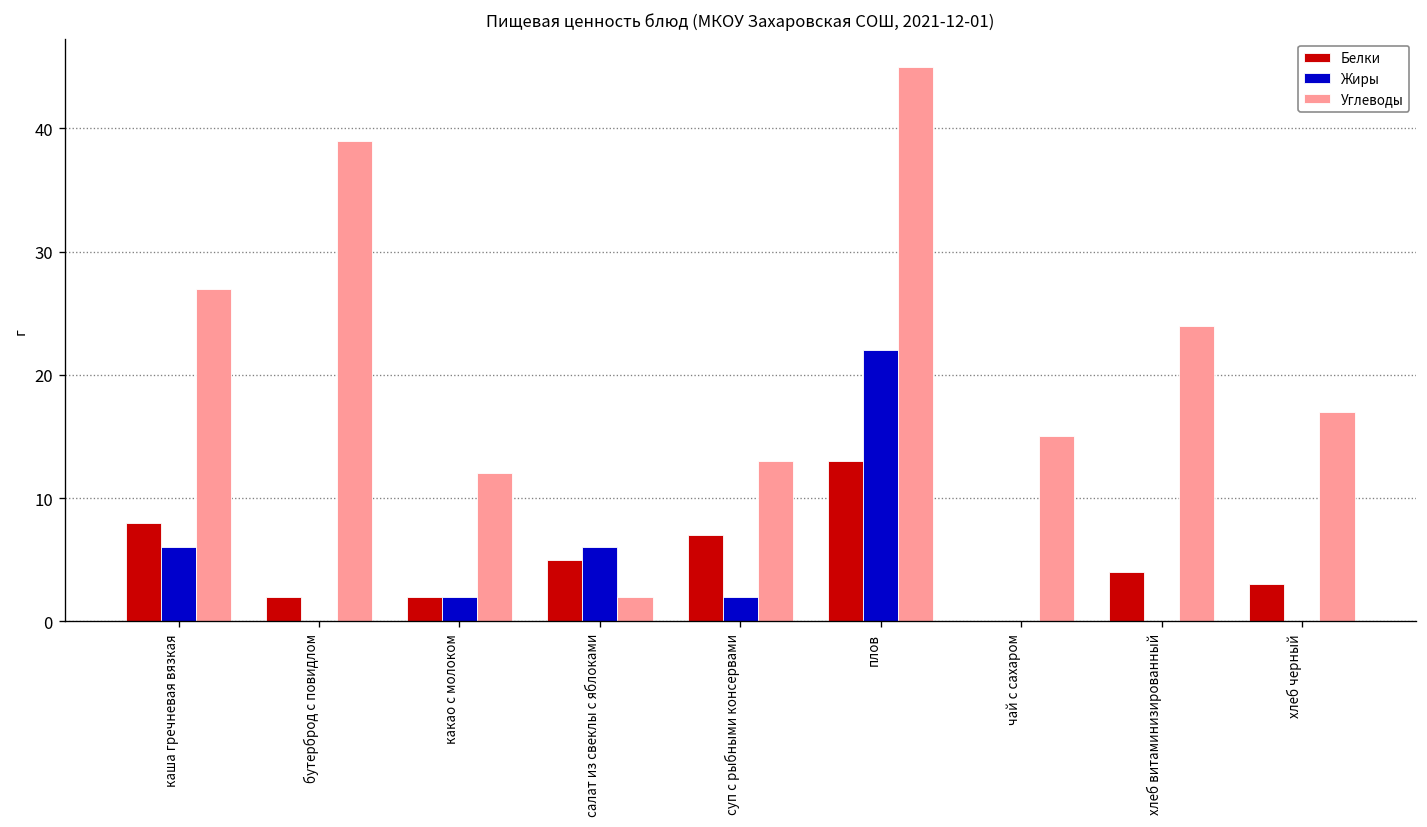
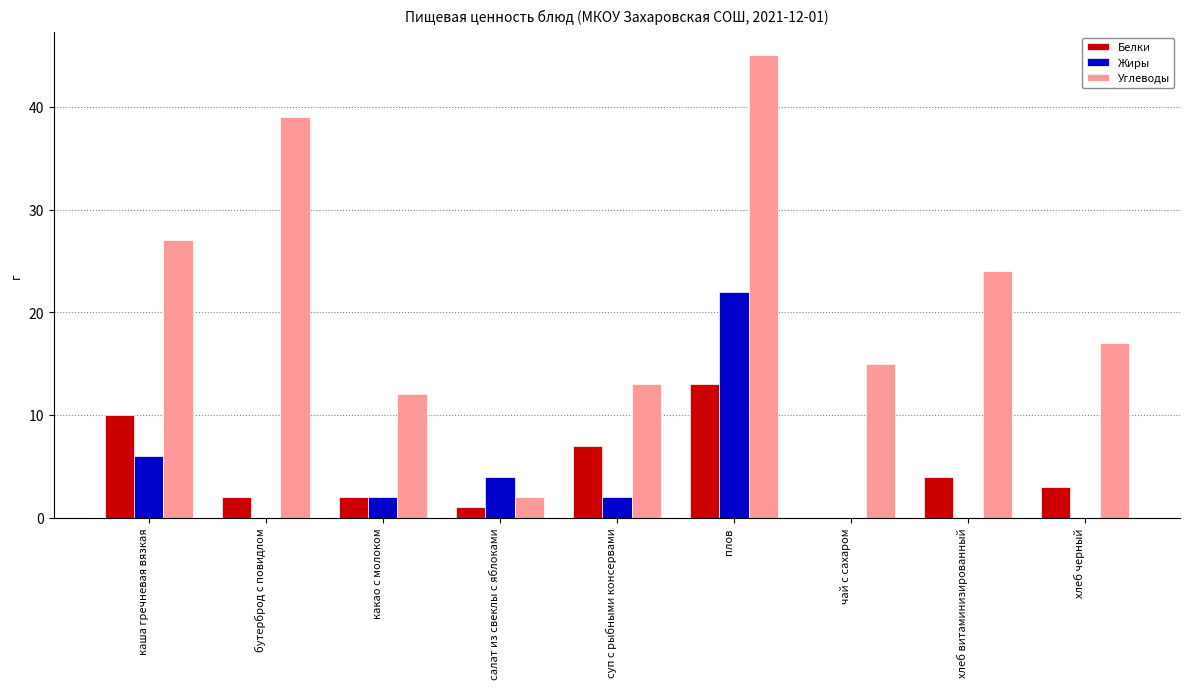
Белки, каша гречневая вязкая: 8 -> 10
Белки, салат из свеклы с яблоками: 5 -> 1
Жиры, салат из свеклы с яблоками: 6 -> 4
